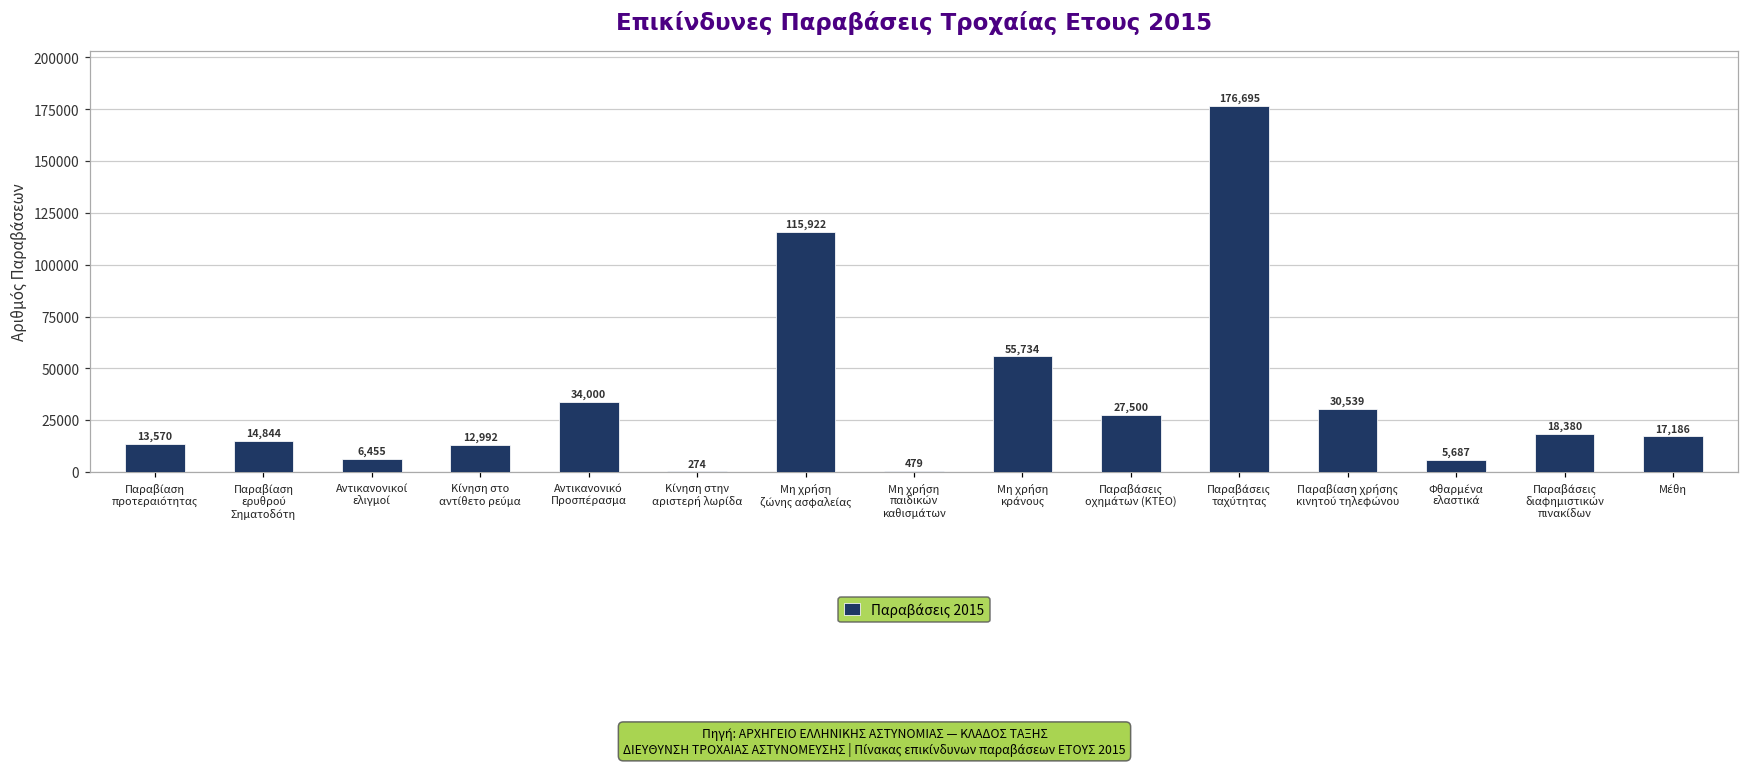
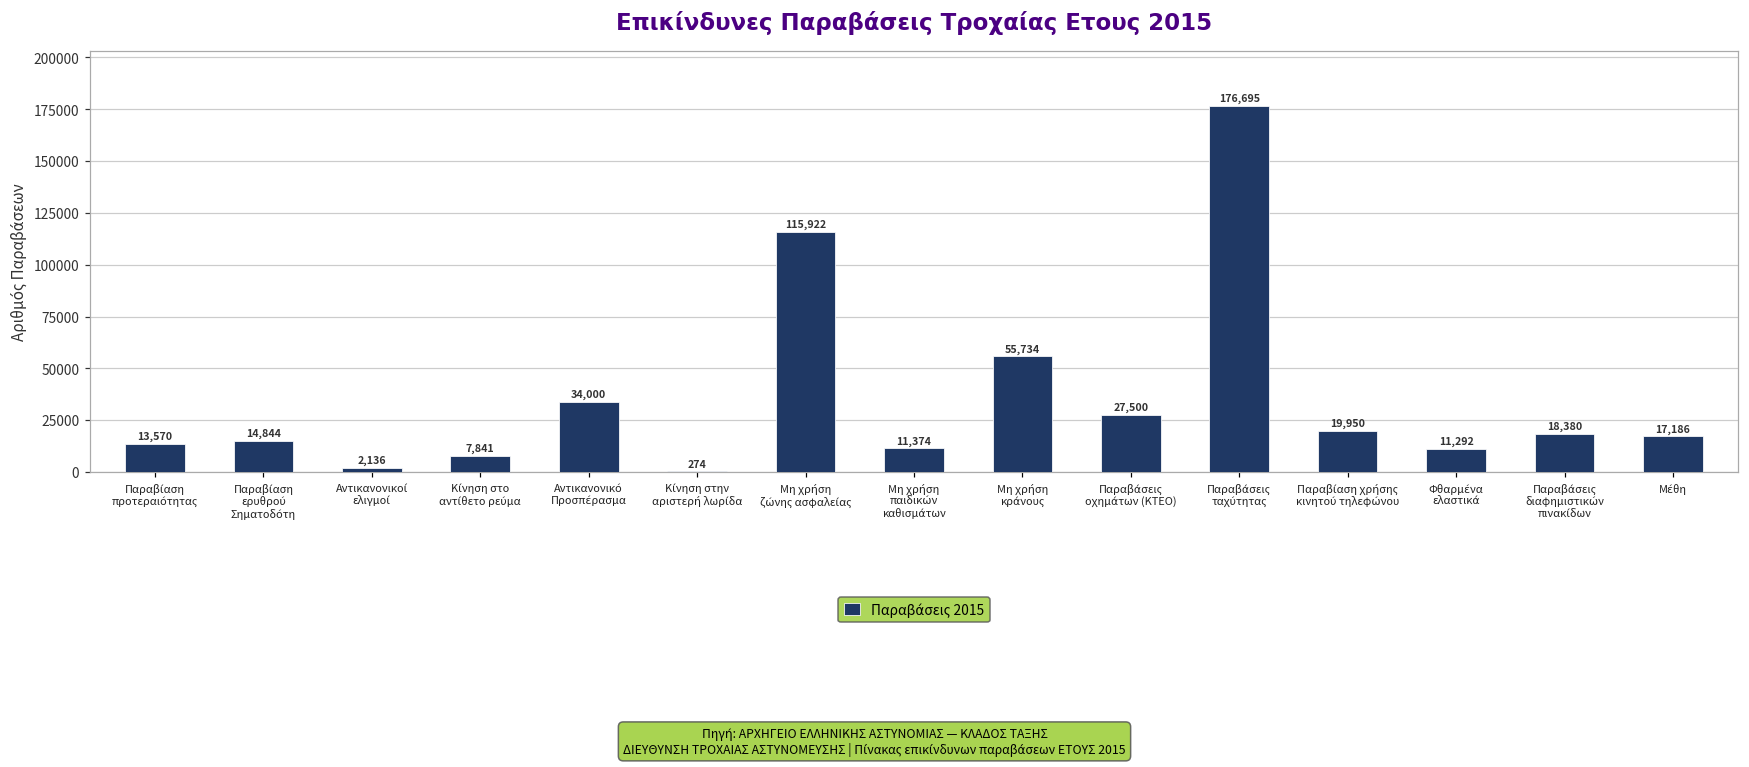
Αντικανονικοί ελιγμοί: 6,455 -> 2,136
Κίνηση στο αντίθετο ρεύμα: 12,992 -> 7,841
Μη χρήση παιδικών καθισμάτων: 479 -> 11,374
Παραβίαση χρήσης κινητού τηλεφώνου: 30,539 -> 19,950
Φθαρμένα ελαστικά: 5,687 -> 11,292
